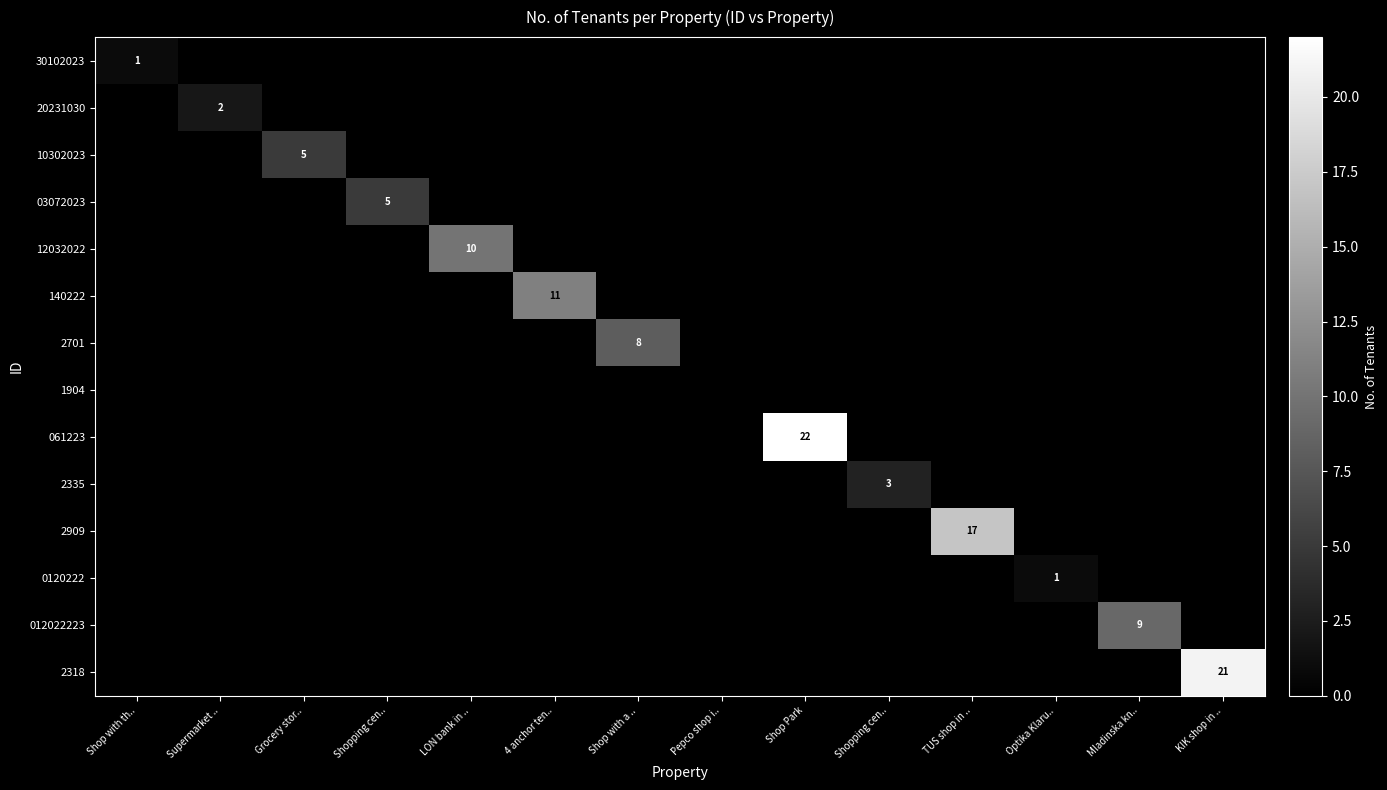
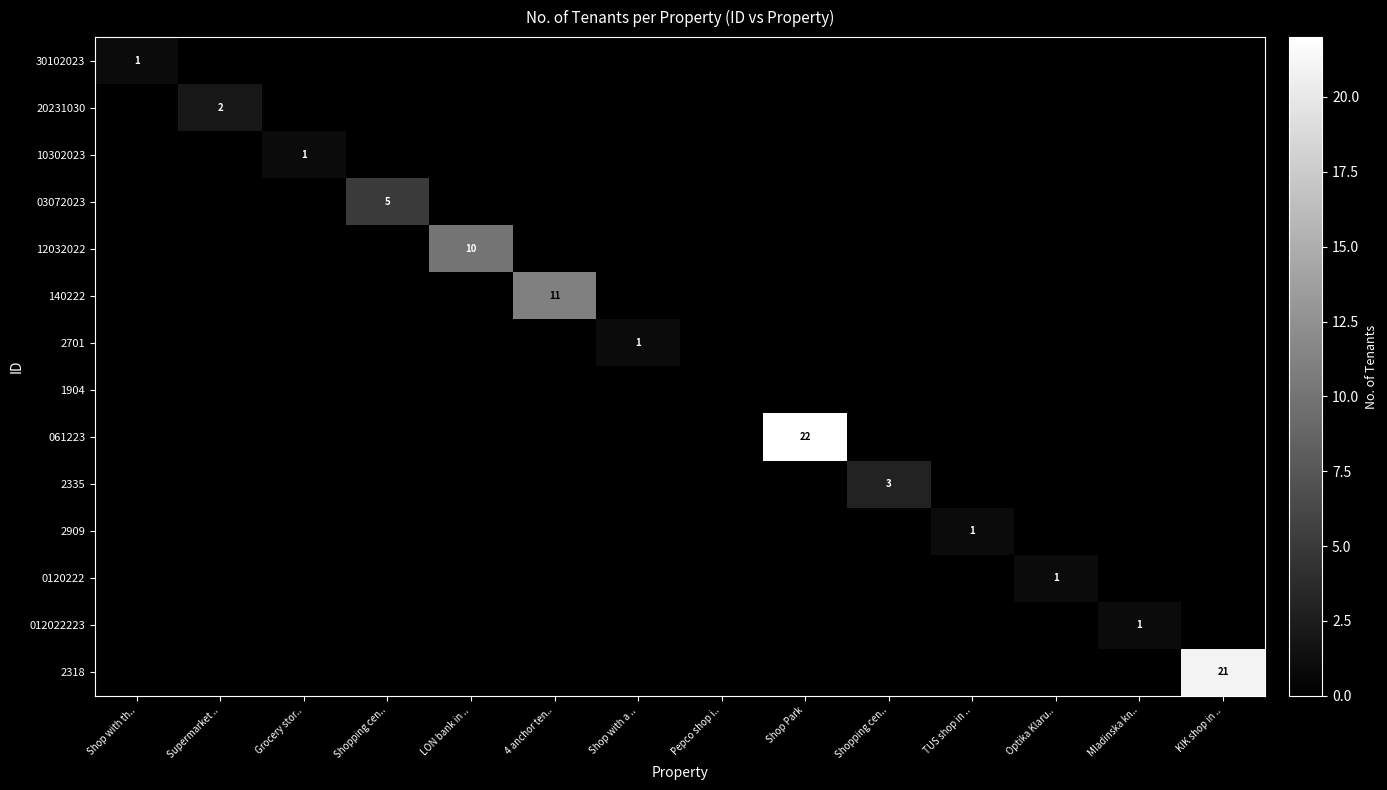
10302023, Grocery stor..: 5 -> 1
2701, Shop with a ..: 8 -> 1
2909, TUS shop in ..: 17 -> 1
012022223, Mladinska kn..: 9 -> 1
